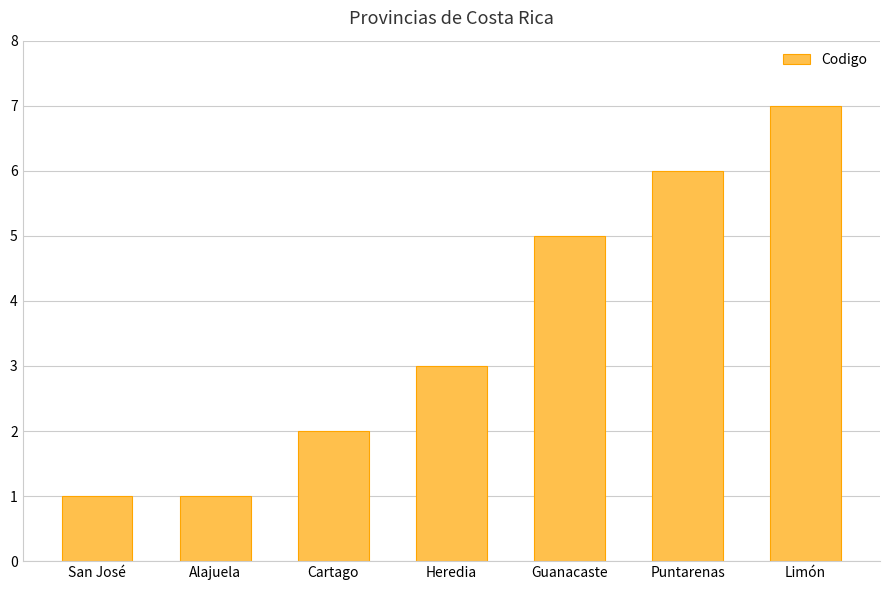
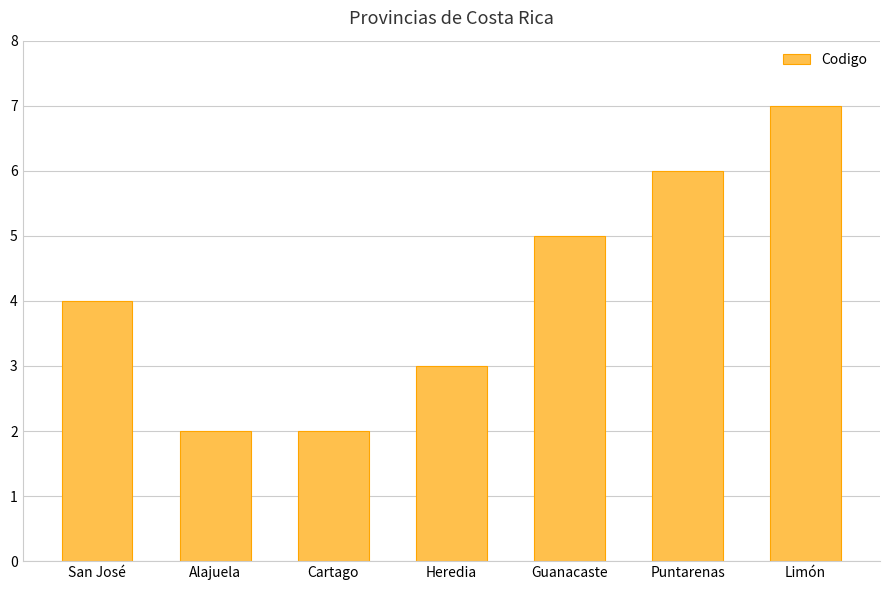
San José: 1 -> 4
Alajuela: 1 -> 2
